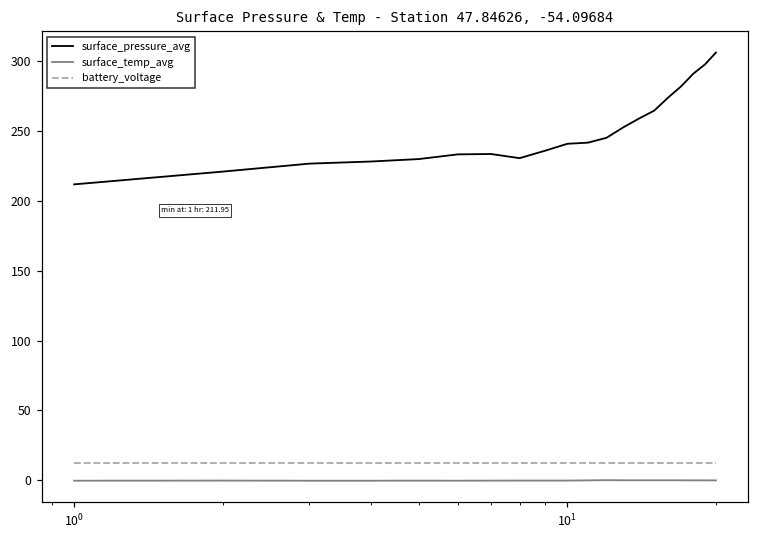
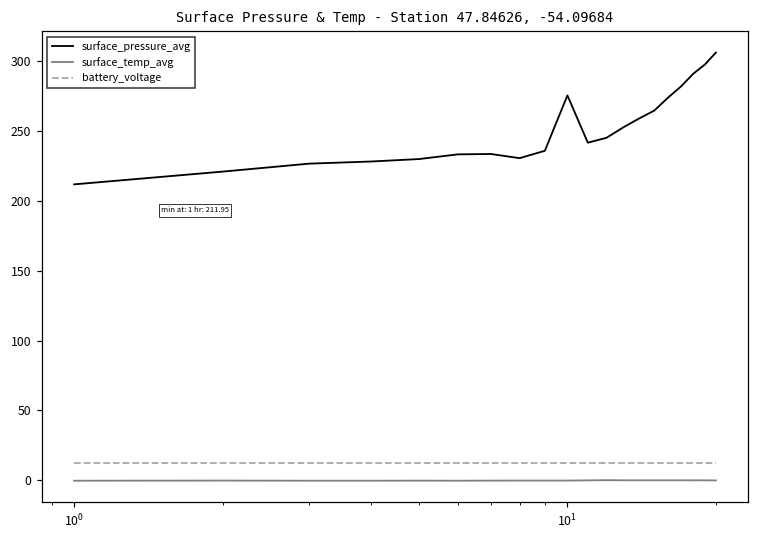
surface_pressure_avg, 10^1: 241 -> 276
